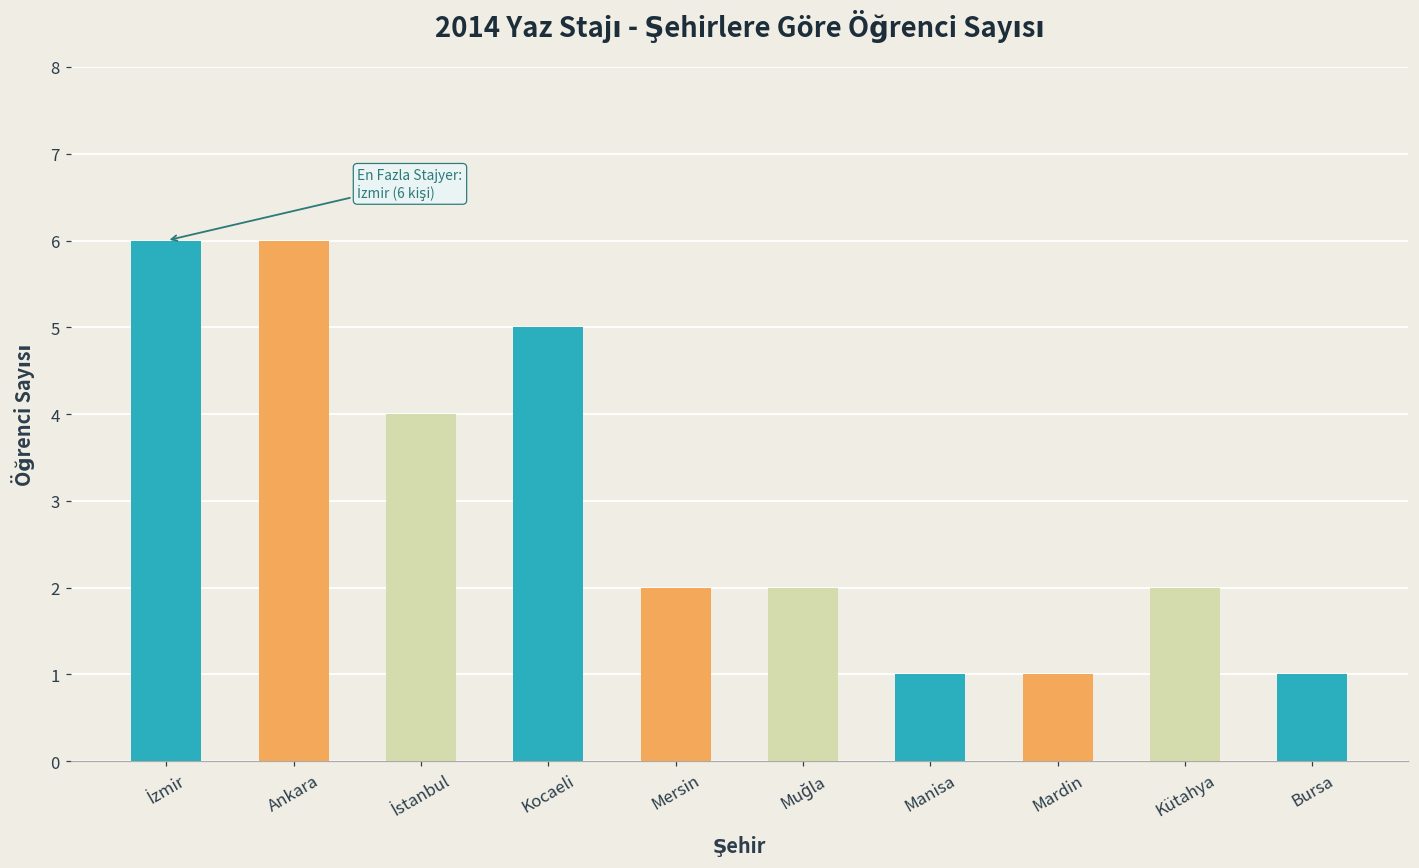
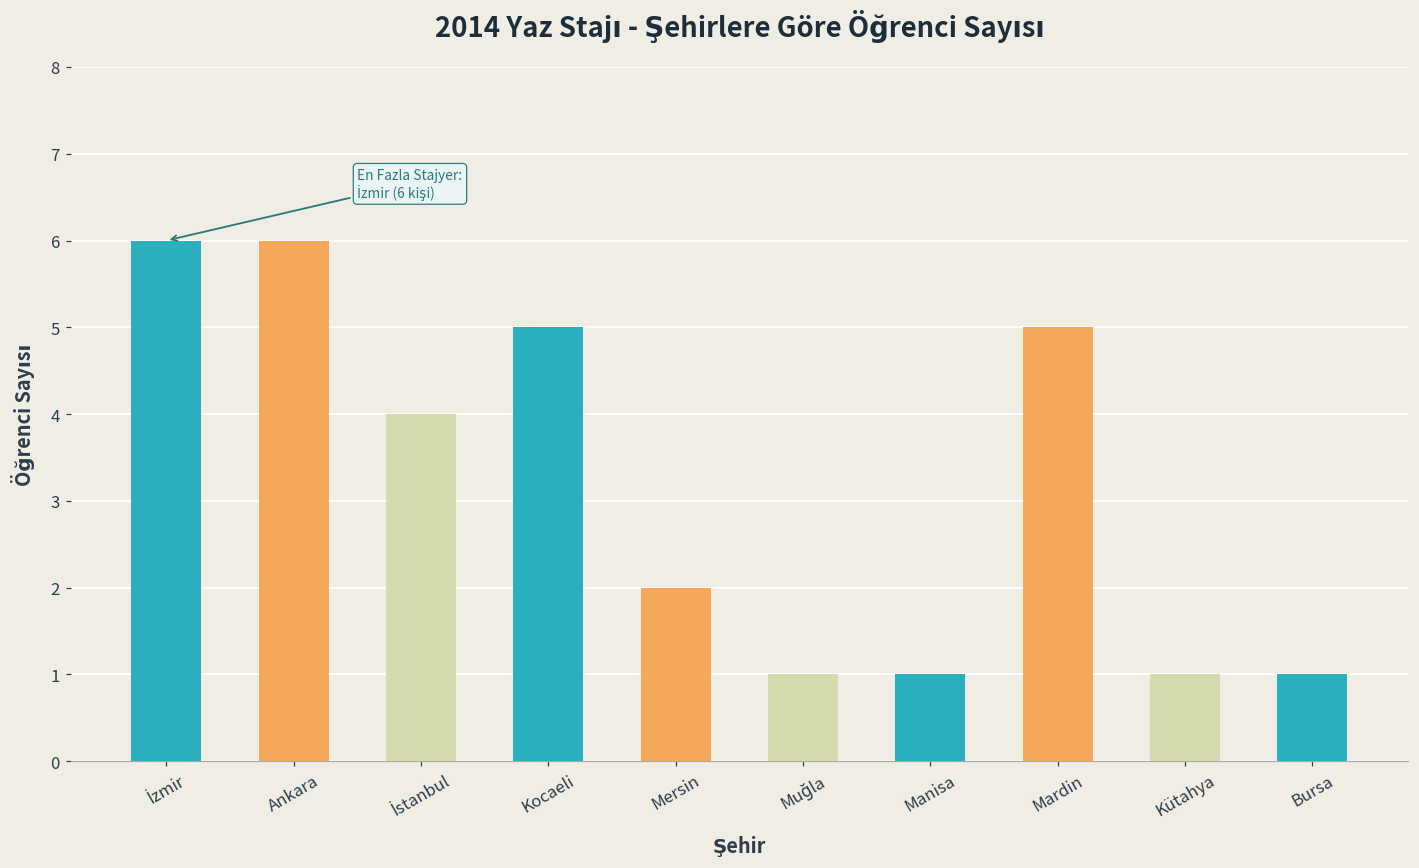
Muğla: 2 -> 1
Mardin: 1 -> 5
Kütahya: 2 -> 1
